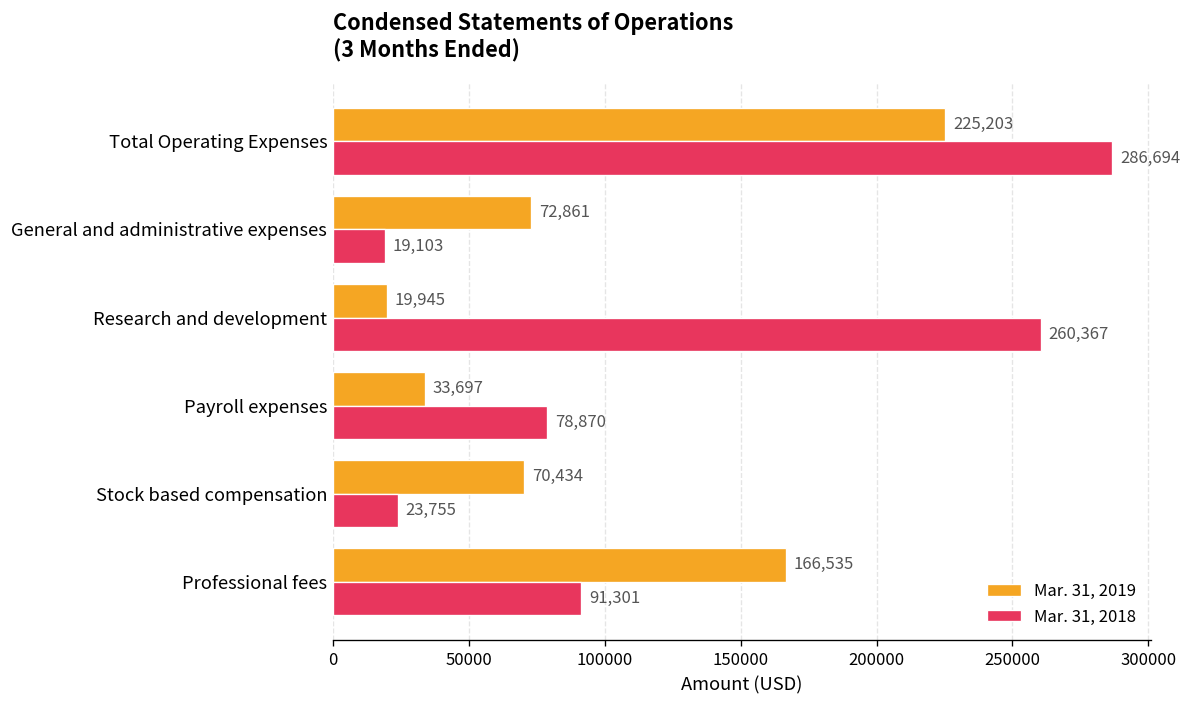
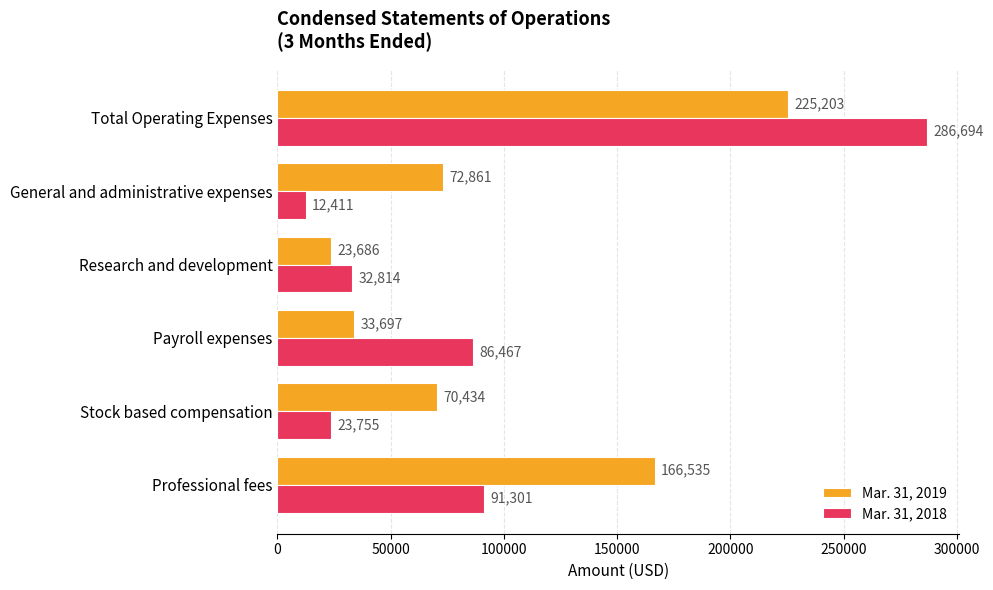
Mar. 31, 2018, General and administrative expenses: 19,103 -> 12,411
Mar. 31, 2019, Research and development: 19,945 -> 23,686
Mar. 31, 2018, Research and development: 260,367 -> 32,814
Mar. 31, 2018, Payroll expenses: 78,870 -> 86,467
